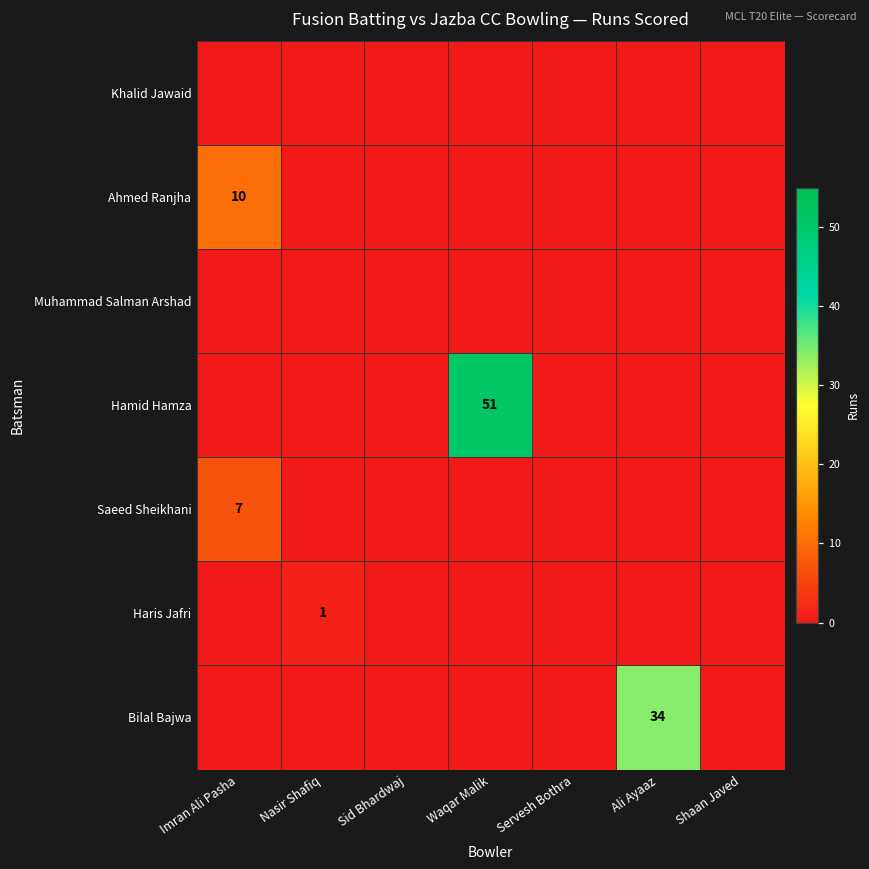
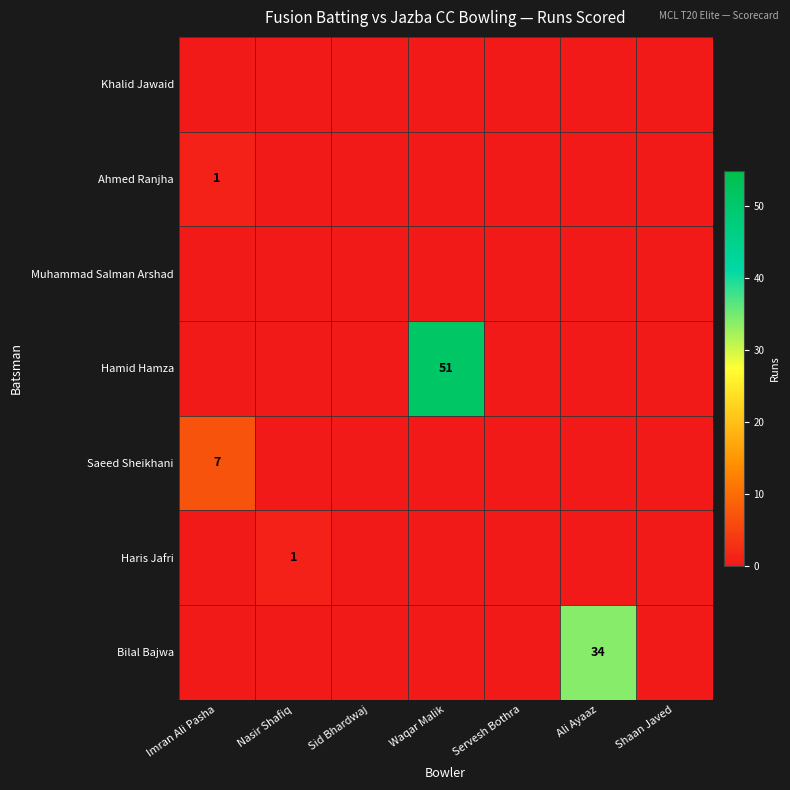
Ahmed Ranjha, Imran Ali Pasha: 10 -> 1
